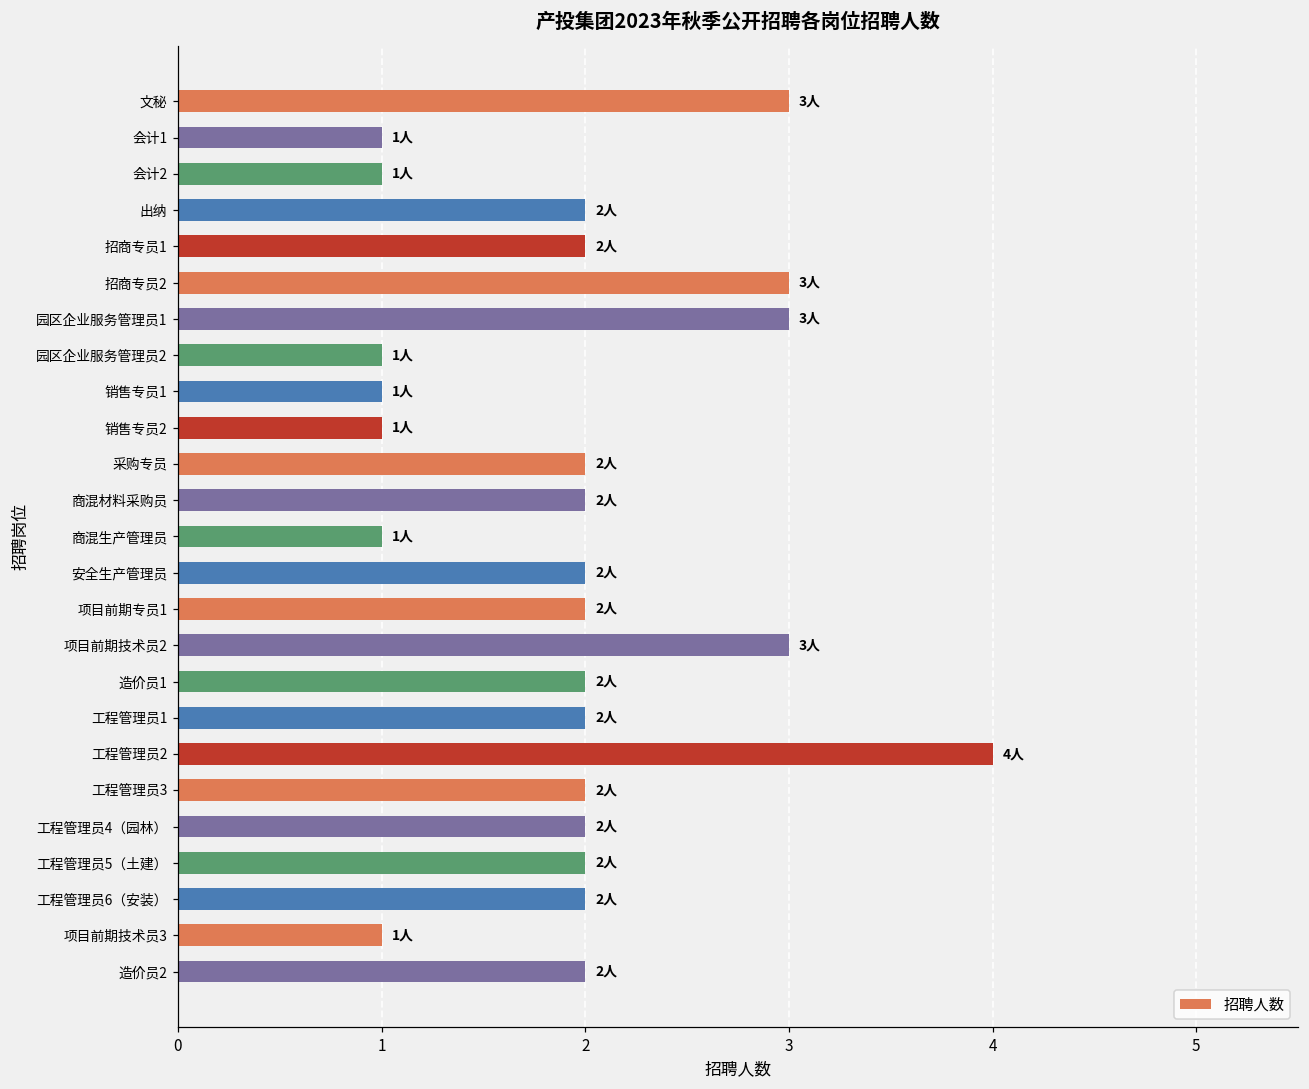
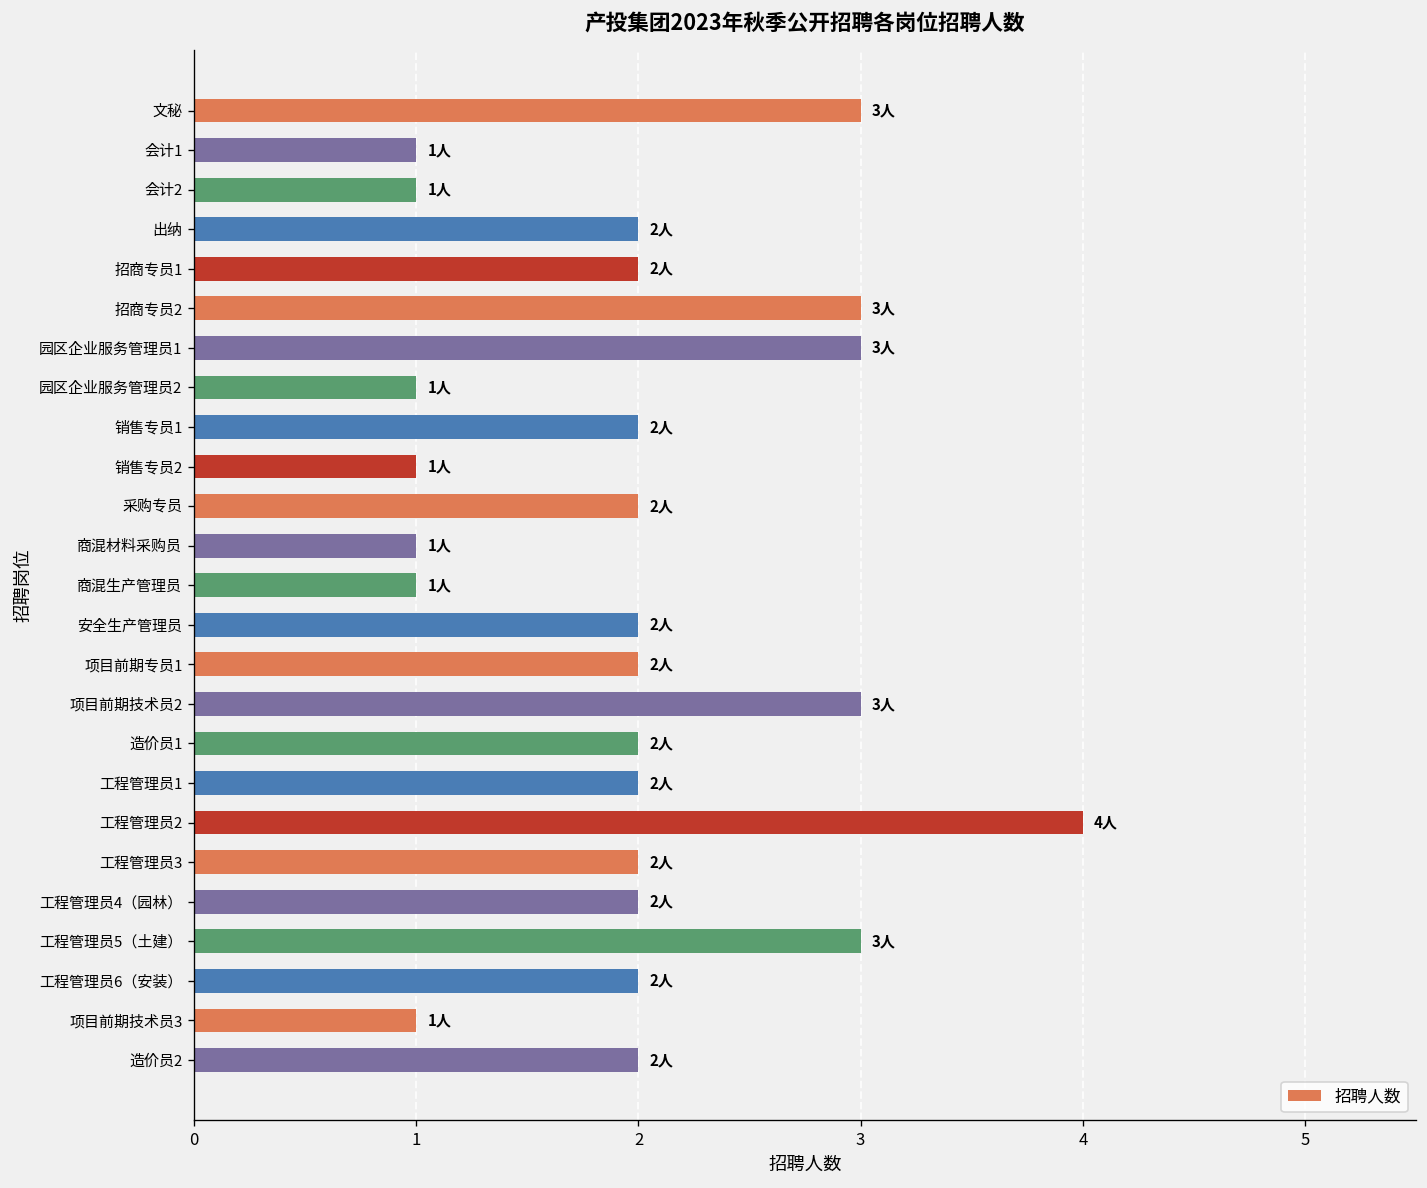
销售专员1: 1人 -> 2人
商混材料采购员: 2人 -> 1人
工程管理员5（土建）: 2人 -> 3人
